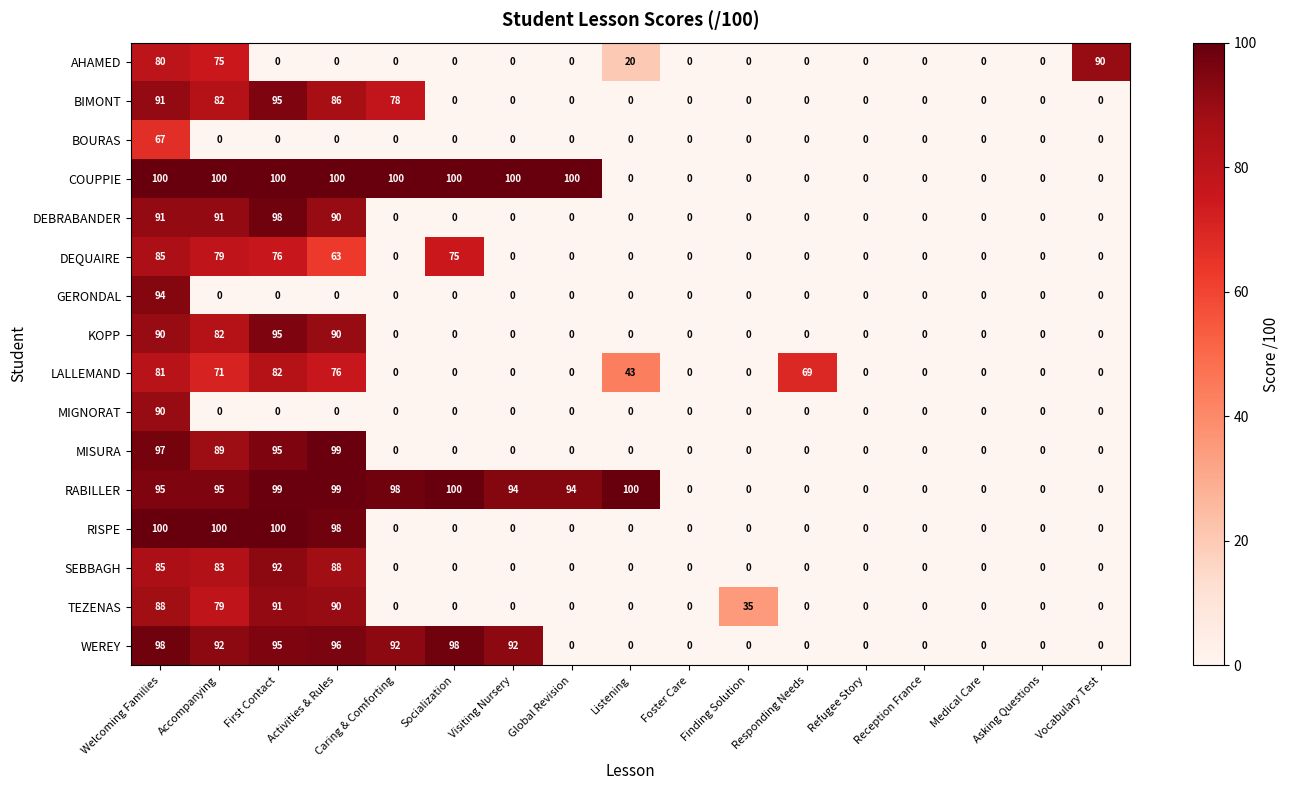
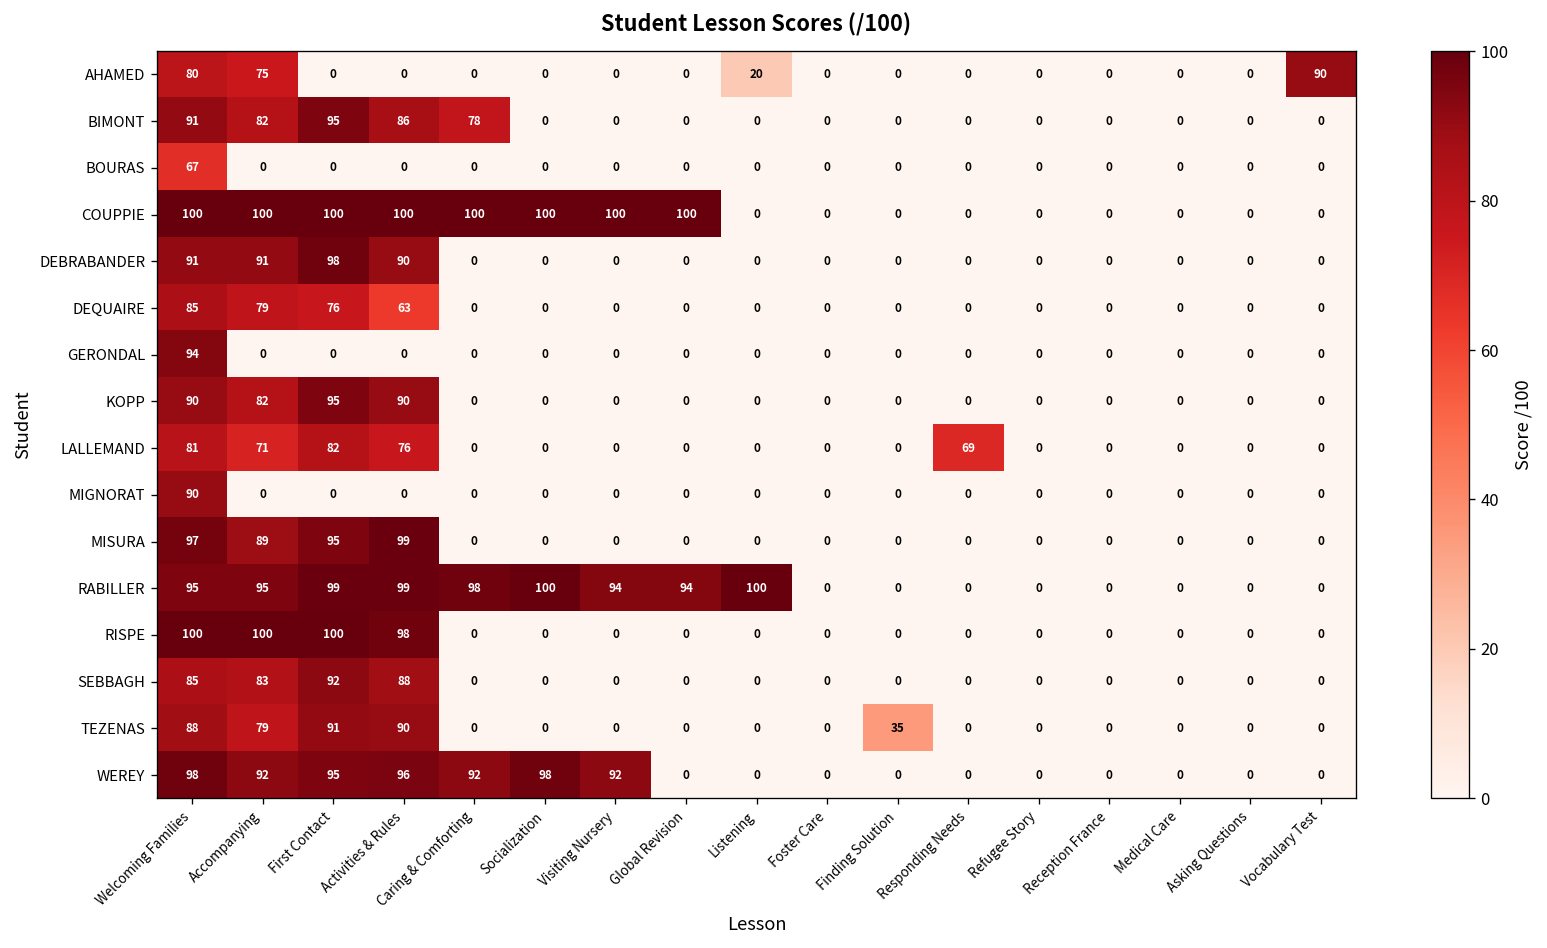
DEQUAIRE, Socialization: 75 -> 0
LALLEMAND, Listening: 43 -> 0
